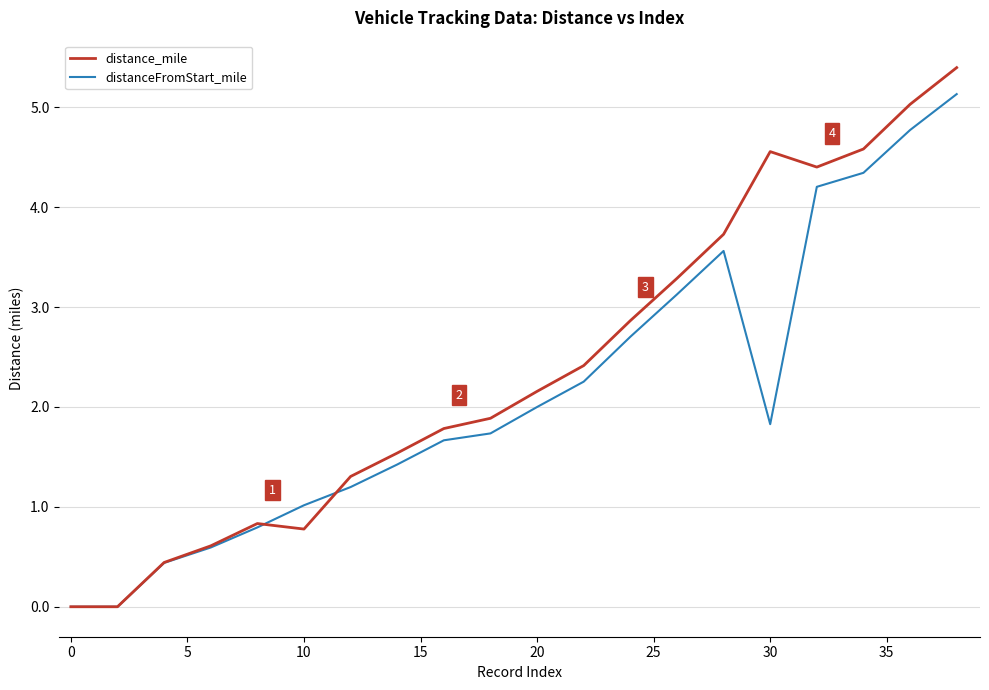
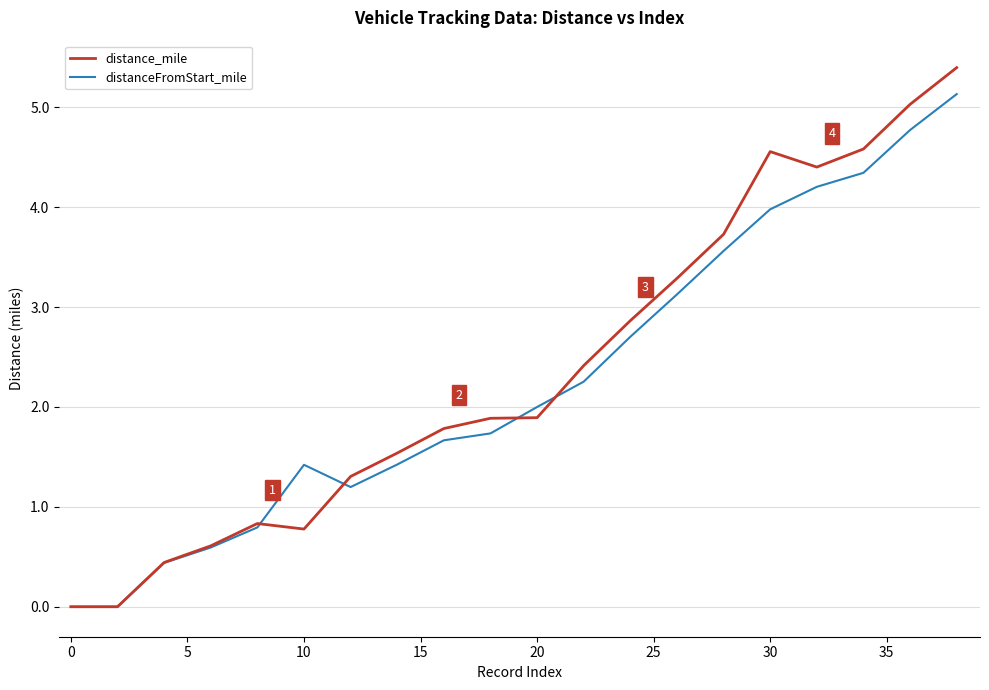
distanceFromStart_mile, 10: 1.0 -> 1.4
distance_mile, 20: 2.2 -> 1.9
distanceFromStart_mile, 30: 1.8 -> 4.0
